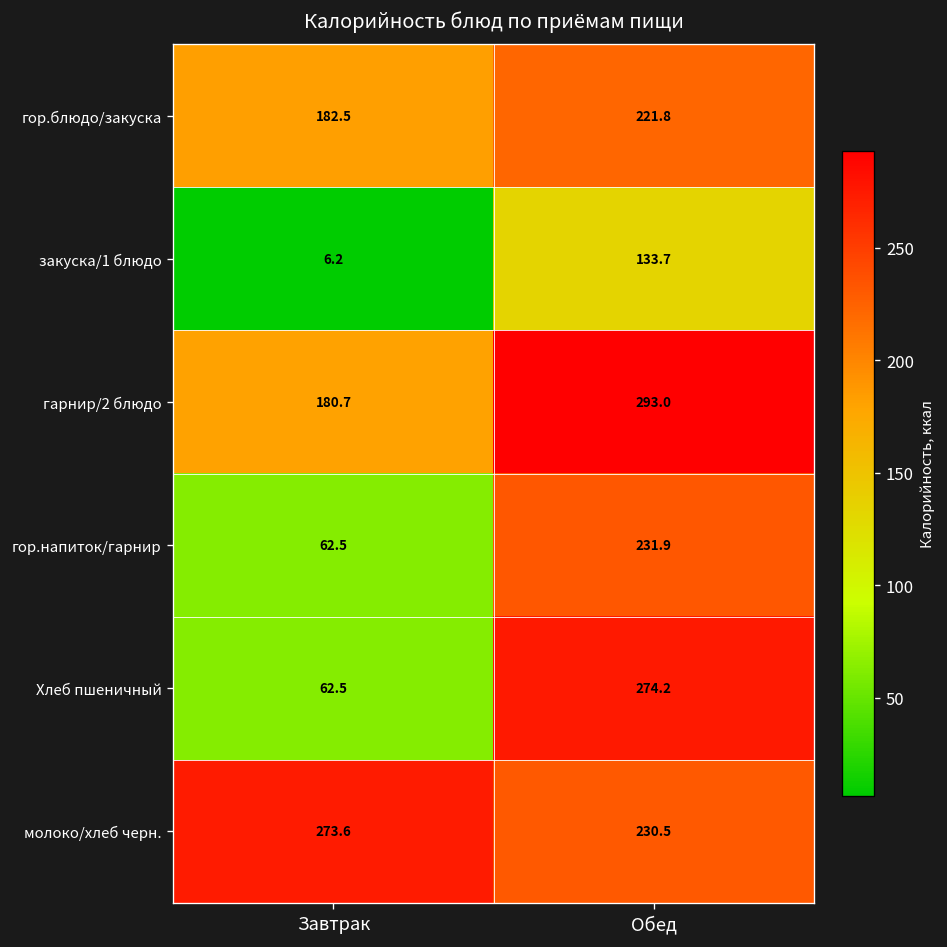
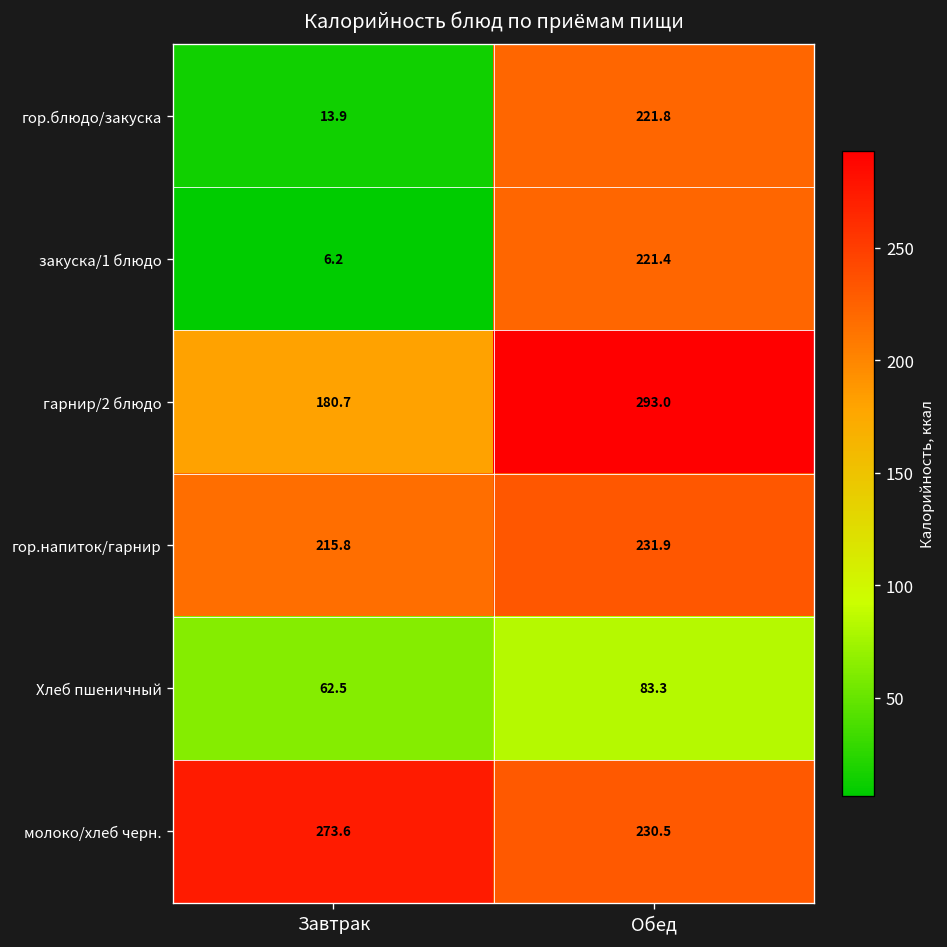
гор.блюдо/закуска, Завтрак: 182.5 -> 13.9
закуска/1 блюдо, Обед: 133.7 -> 221.4
гор.напиток/гарнир, Завтрак: 62.5 -> 215.8
Хлеб пшеничный, Обед: 274.2 -> 83.3
